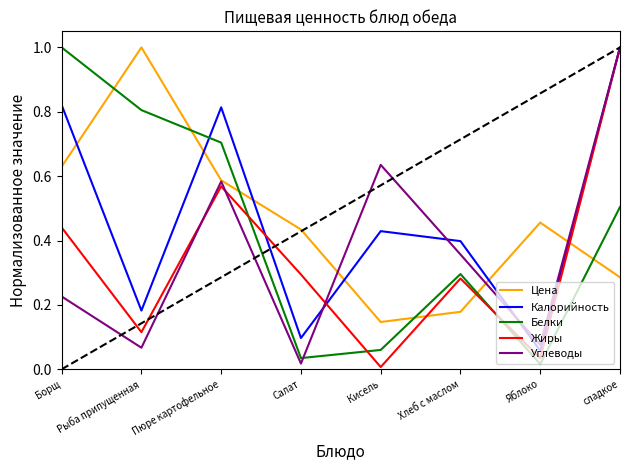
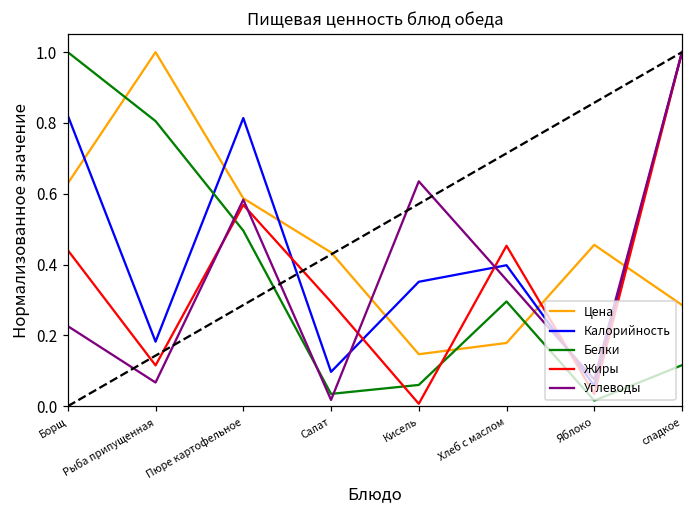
Белки, Пюре картофельное: 0.70 -> 0.50
Калорийность, Кисель: 0.43 -> 0.35
Жиры, Хлеб с маслом: 0.28 -> 0.45
Белки, сладкое: 0.50 -> 0.12
